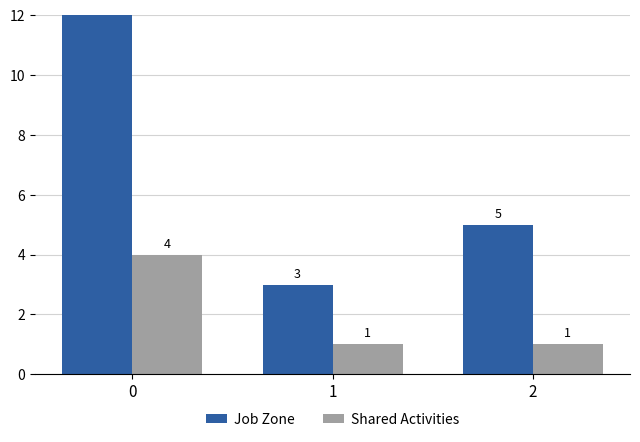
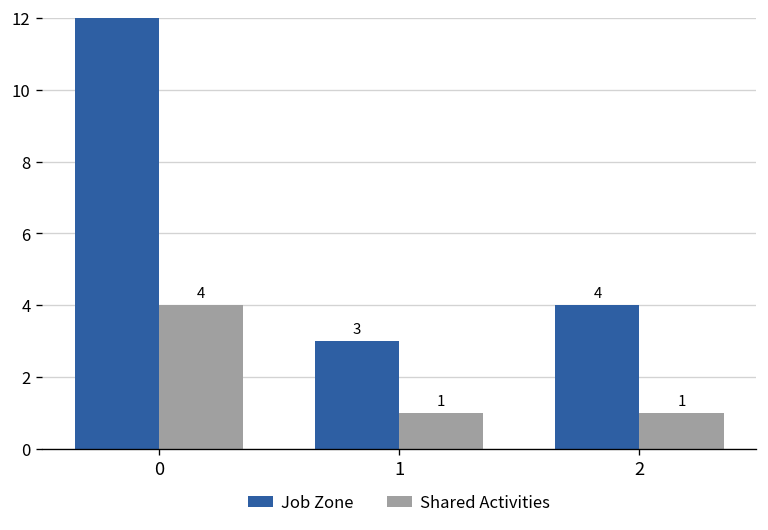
Job Zone, 2: 5 -> 4
